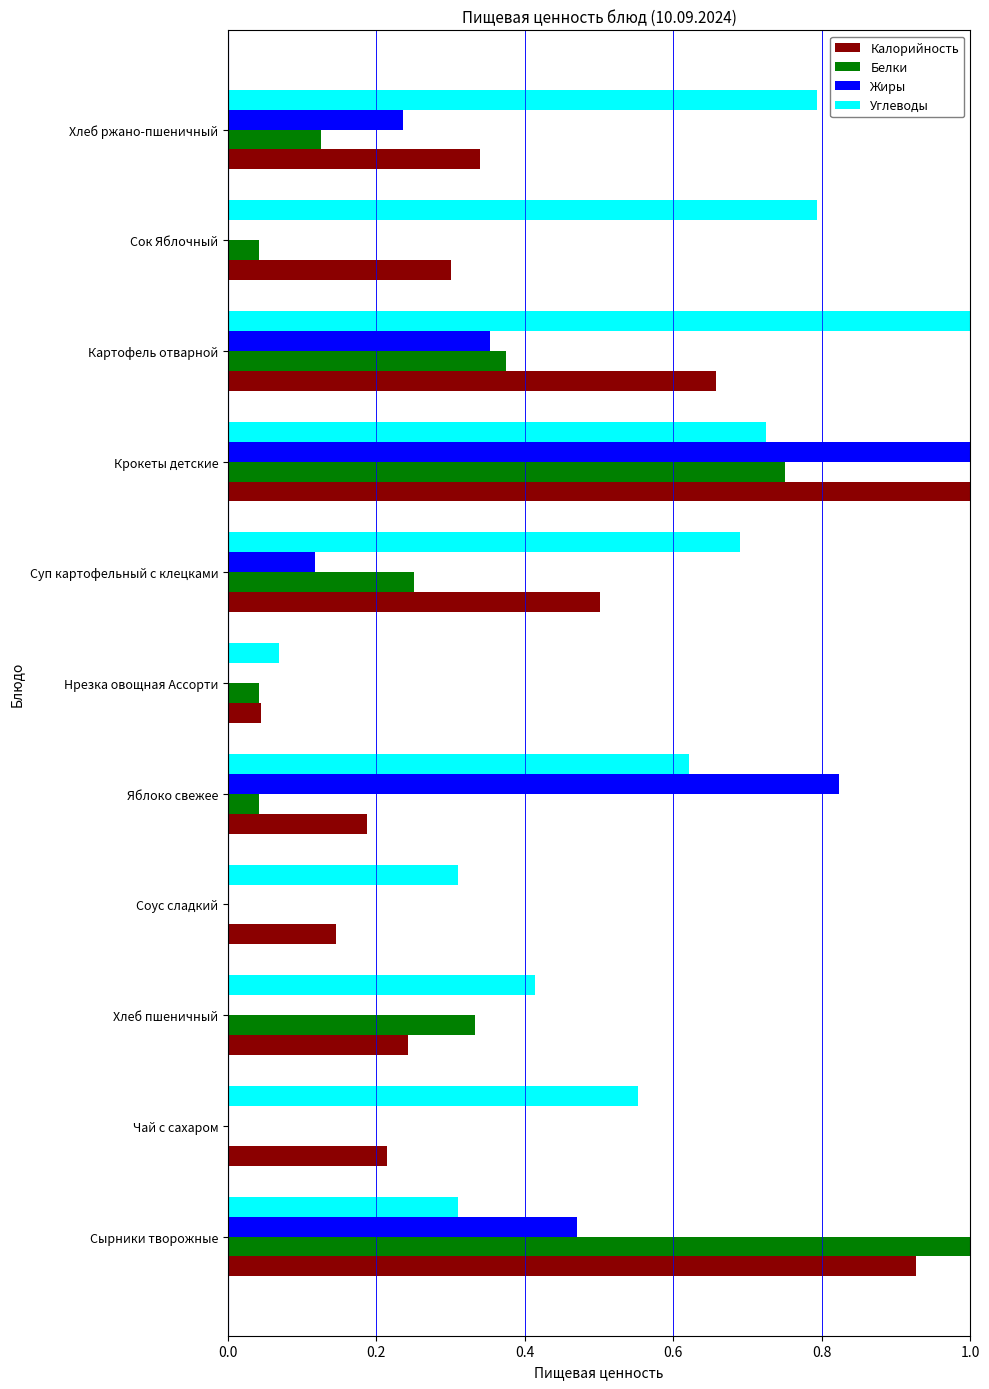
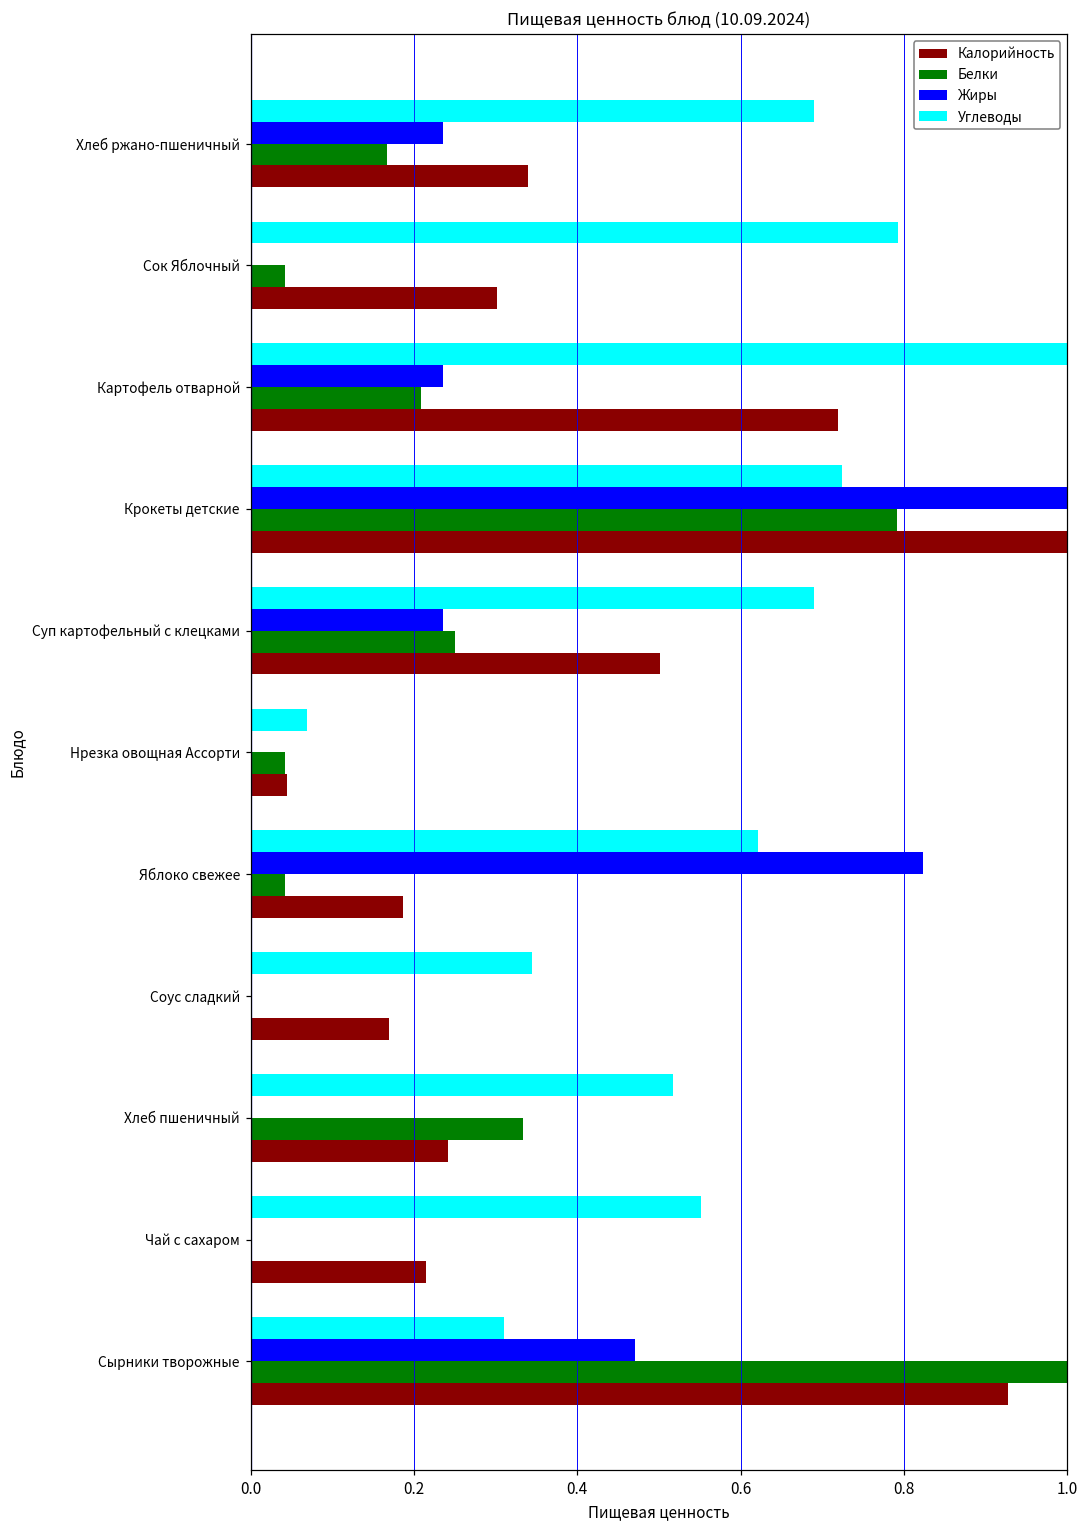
Углеводы, Хлеб ржано-пшеничный: 0.79 -> 0.69
Белки, Хлеб ржано-пшеничный: 0.13 -> 0.17
Жиры, Картофель отварной: 0.35 -> 0.24
Белки, Картофель отварной: 0.38 -> 0.21
Калорийность, Картофель отварной: 0.66 -> 0.72
Белки, Крокеты детские: 0.75 -> 0.79
Жиры, Суп картофельный с клецками: 0.12 -> 0.24
Углеводы, Соус сладкий: 0.31 -> 0.34
Калорийность, Соус сладкий: 0.15 -> 0.17
Углеводы, Хлеб пшеничный: 0.41 -> 0.52
